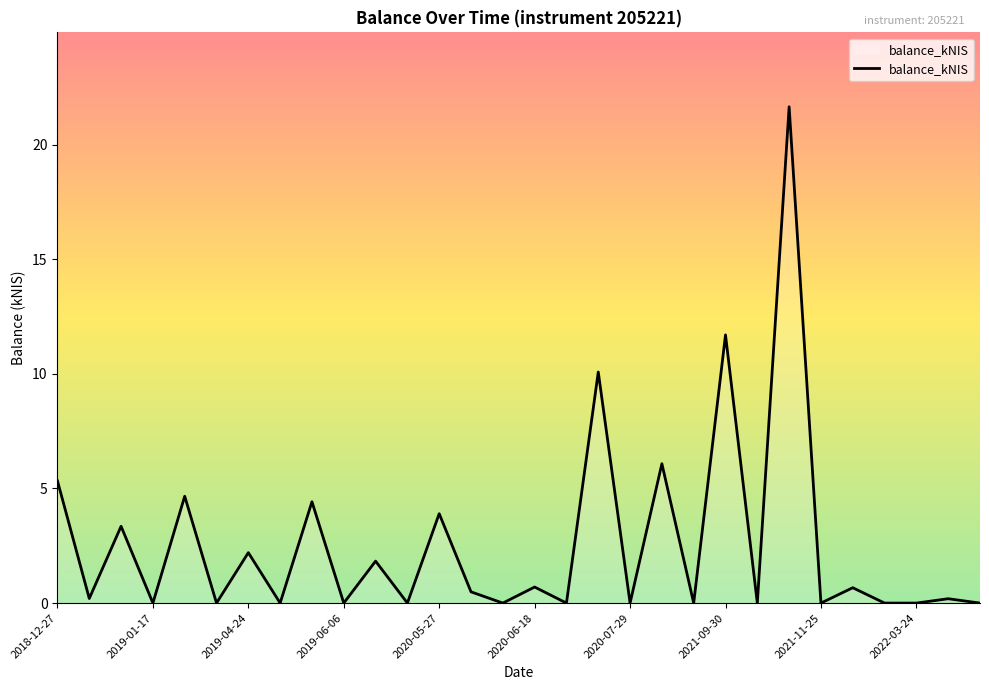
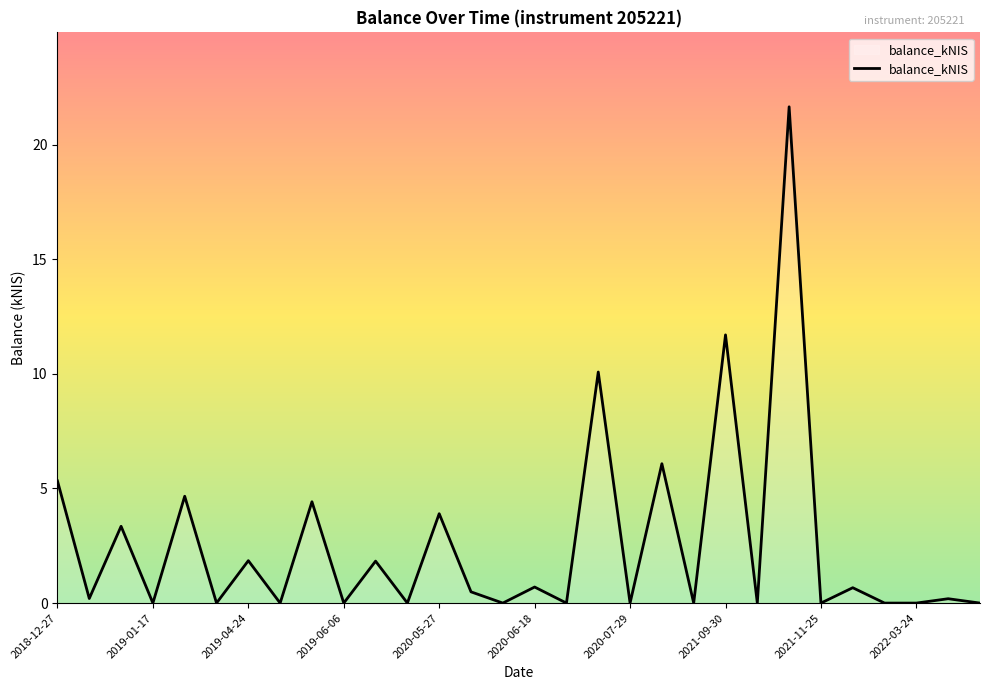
2019-04-24: 2.2 -> 1.9
